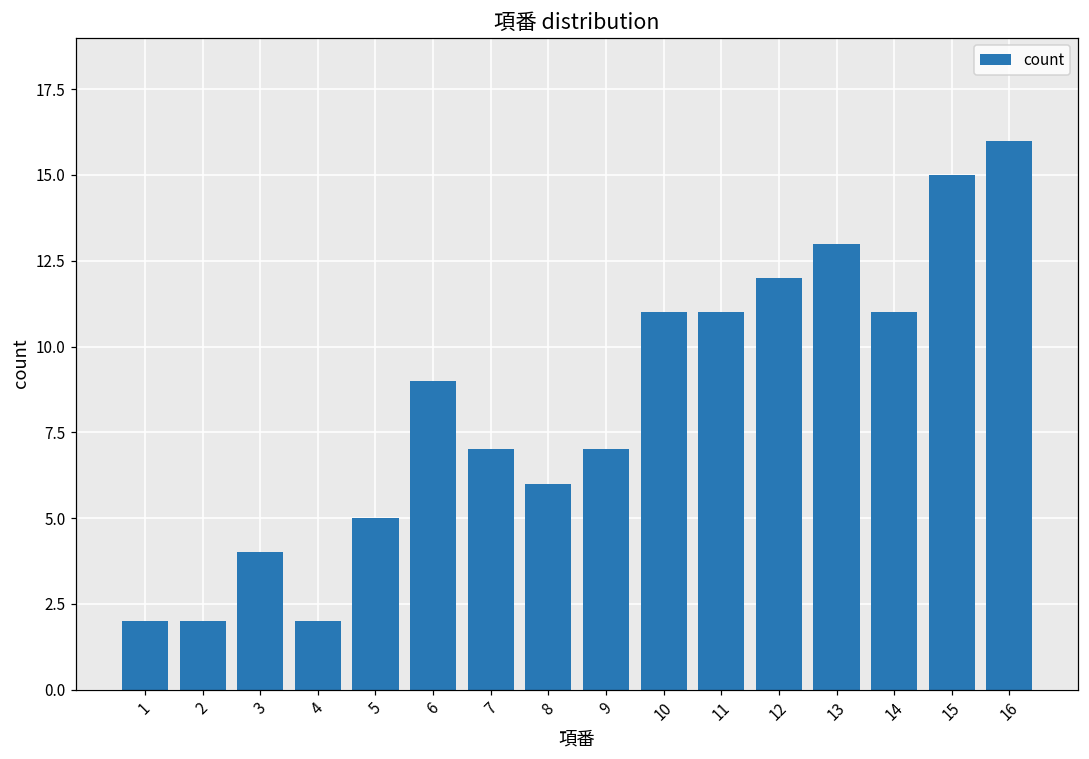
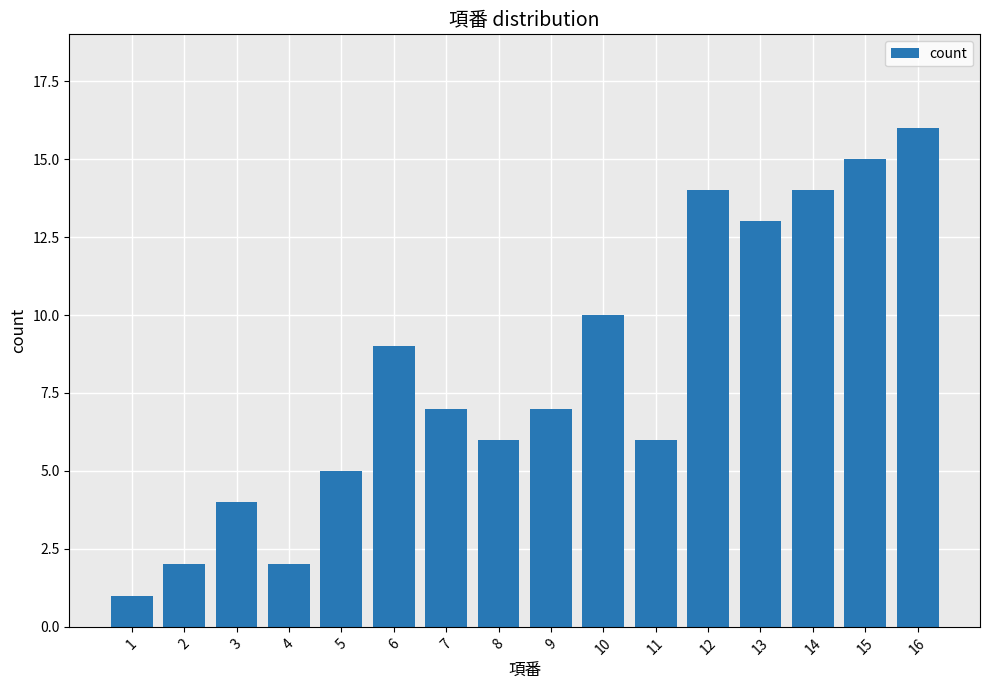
1: 2 -> 1
10: 11 -> 10
11: 11 -> 6
12: 12 -> 14
14: 11 -> 14
